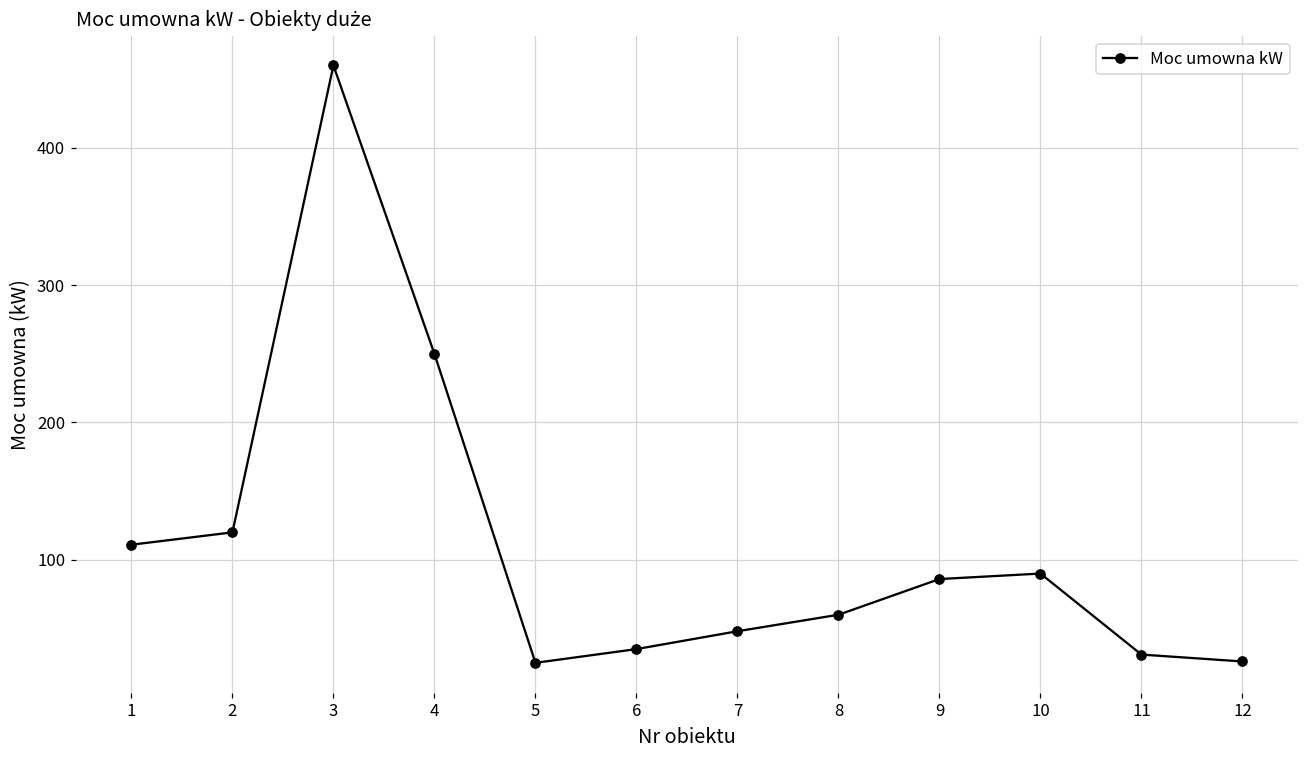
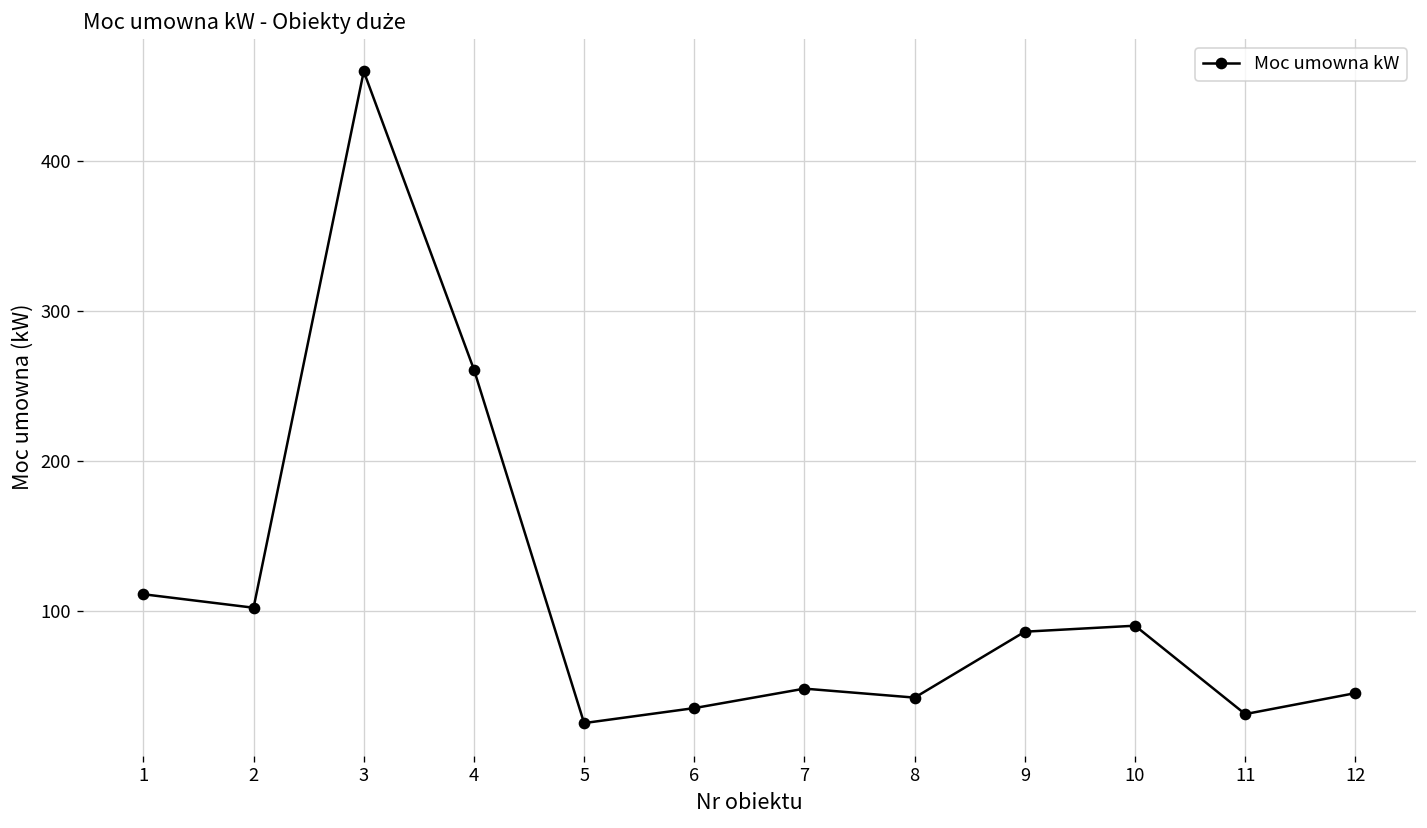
2: 120 -> 102
4: 250 -> 261
8: 60 -> 42
12: 26 -> 45
